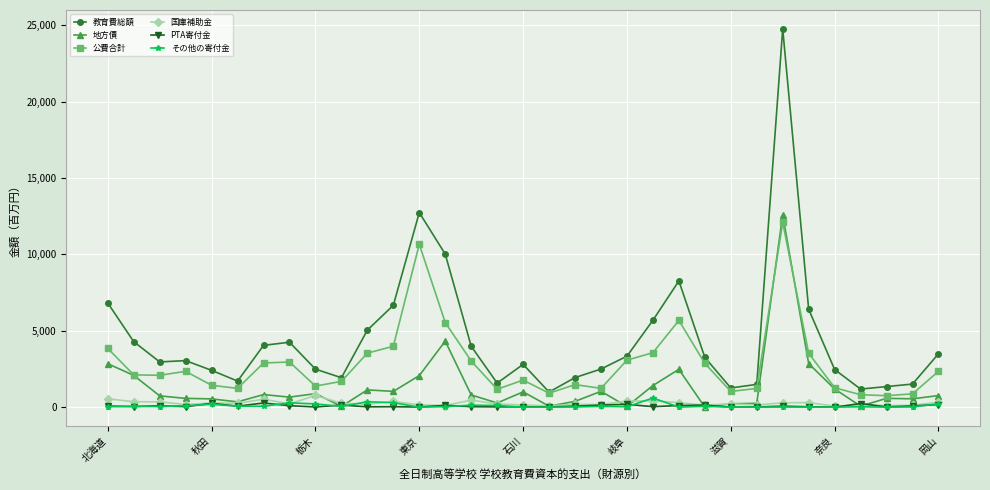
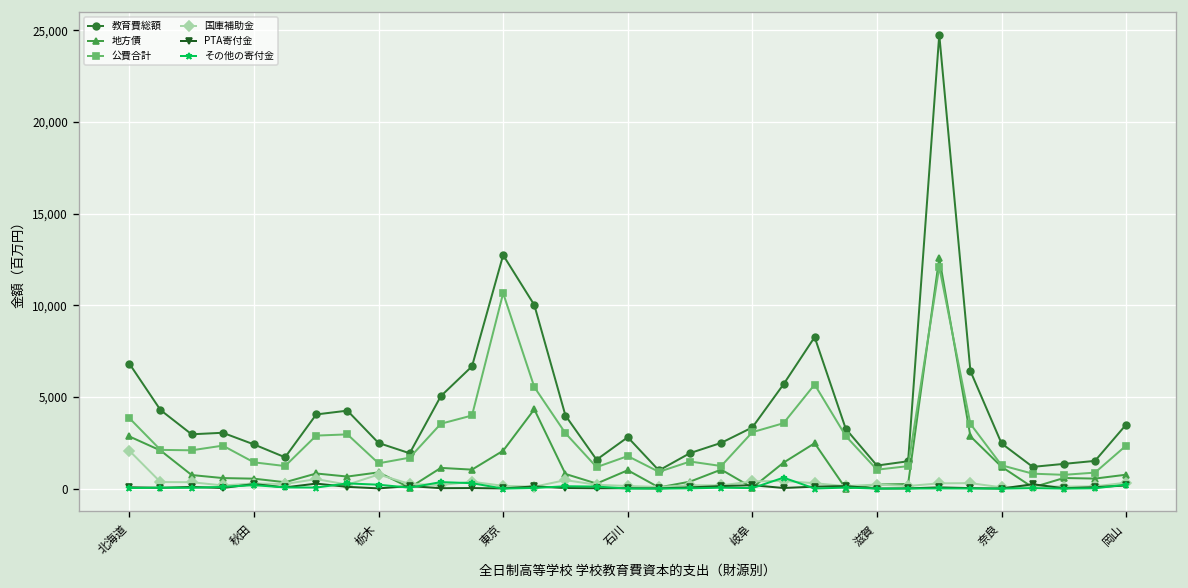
国庫補助金, 北海道: 500 -> 2,100
